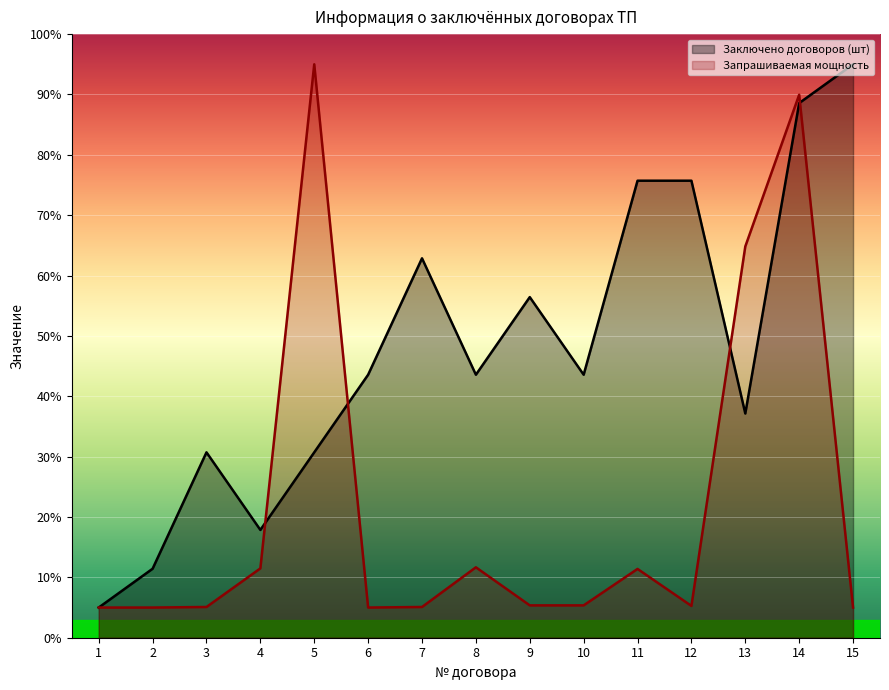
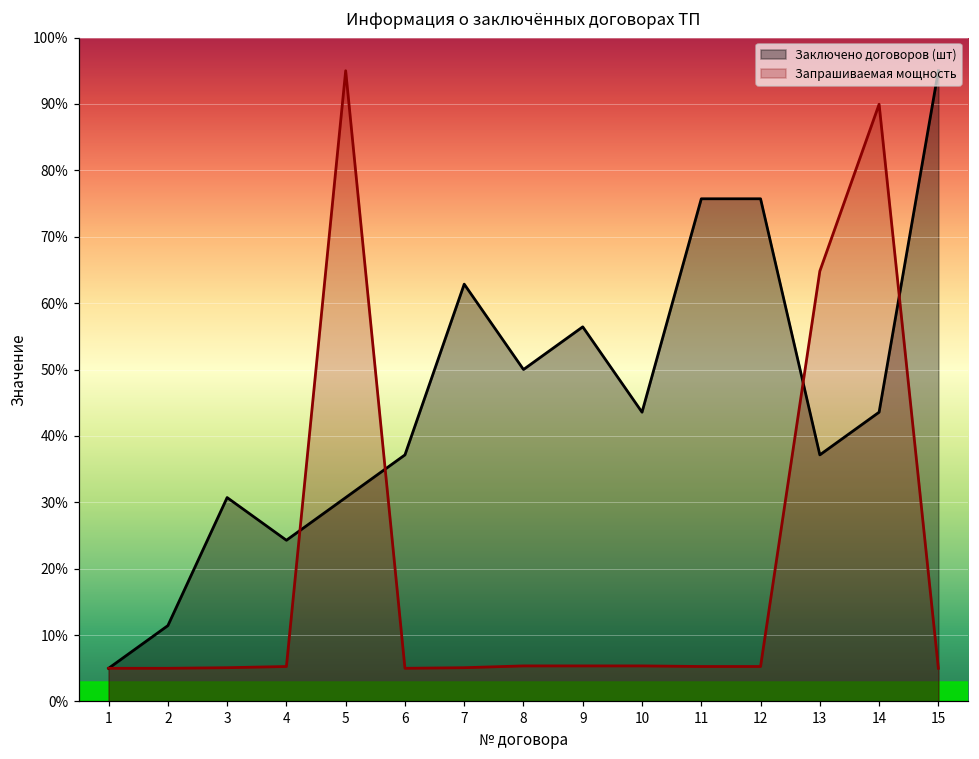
Заключено договоров (шт), 4: 18% -> 24%
Запрашиваемая мощность, 4: 11% -> 5%
Заключено договоров (шт), 6: 44% -> 37%
Заключено договоров (шт), 8: 44% -> 50%
Запрашиваемая мощность, 8: 12% -> 5%
Запрашиваемая мощность, 11: 11% -> 5%
Заключено договоров (шт), 14: 89% -> 44%
